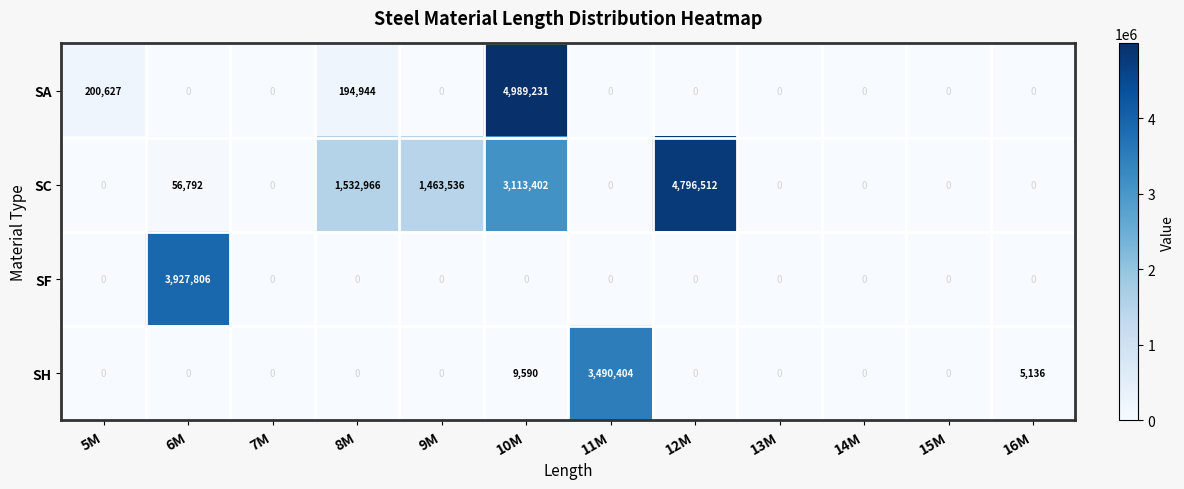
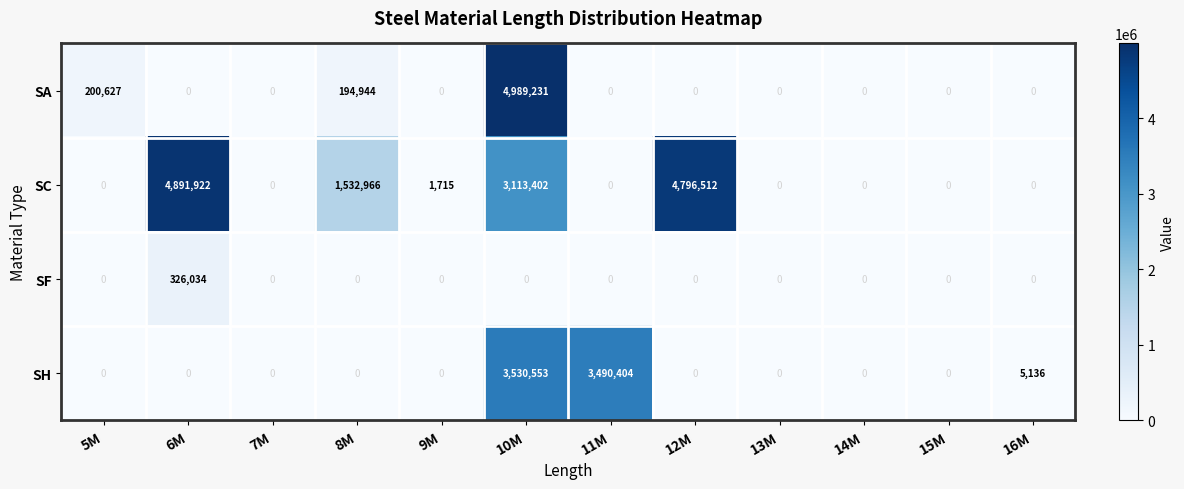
SC, 6M: 56,792 -> 4,891,922
SC, 9M: 1,463,536 -> 1,715
SF, 6M: 3,927,806 -> 326,034
SH, 10M: 9,590 -> 3,530,553
